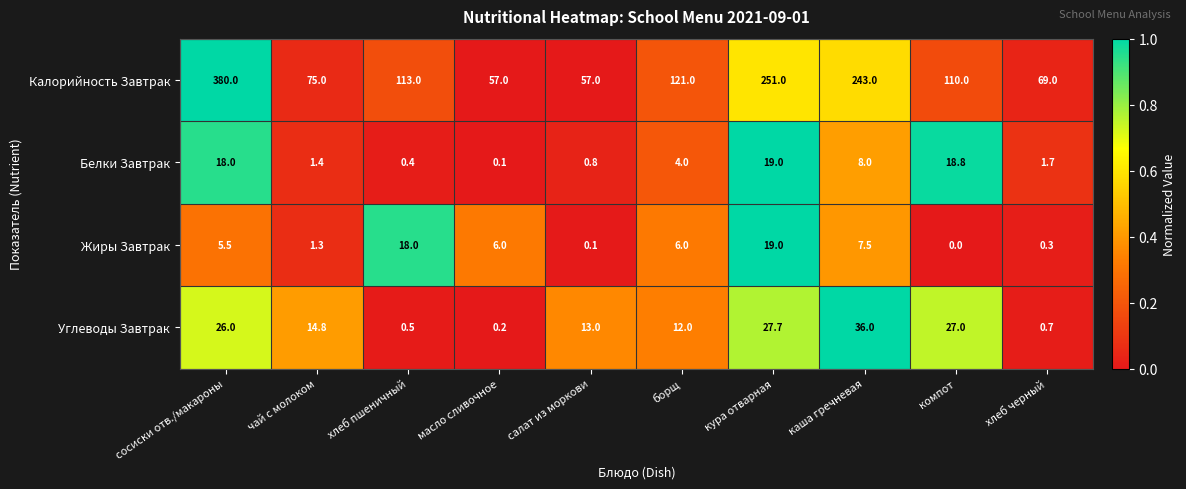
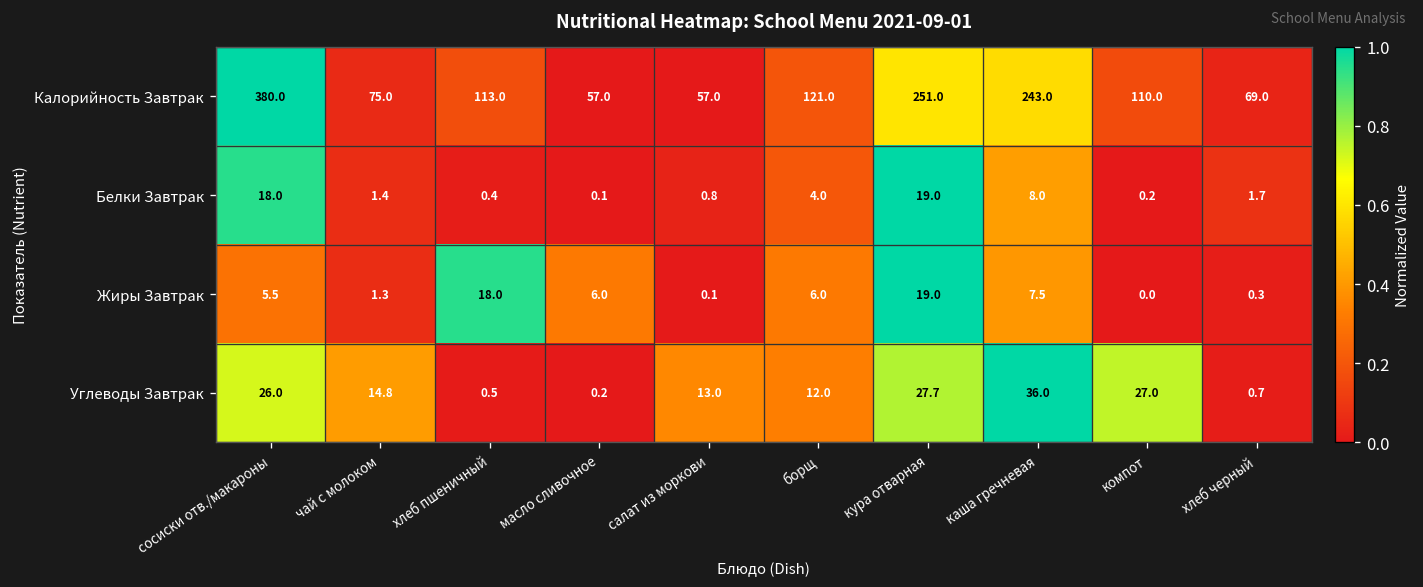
Белки Завтрак, компот: 18.8 -> 0.2
